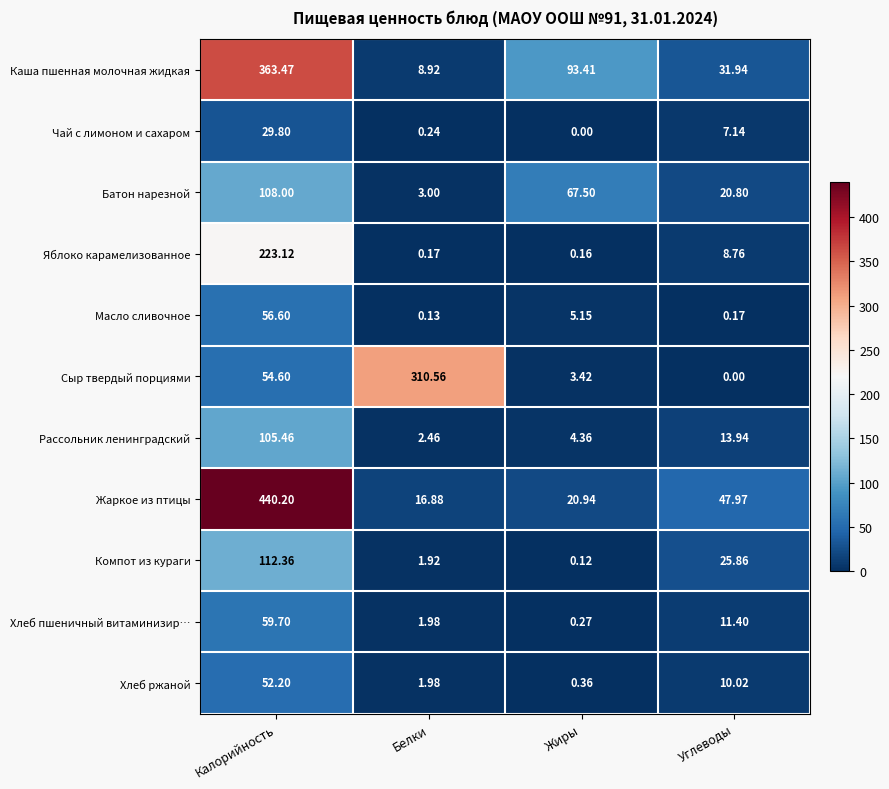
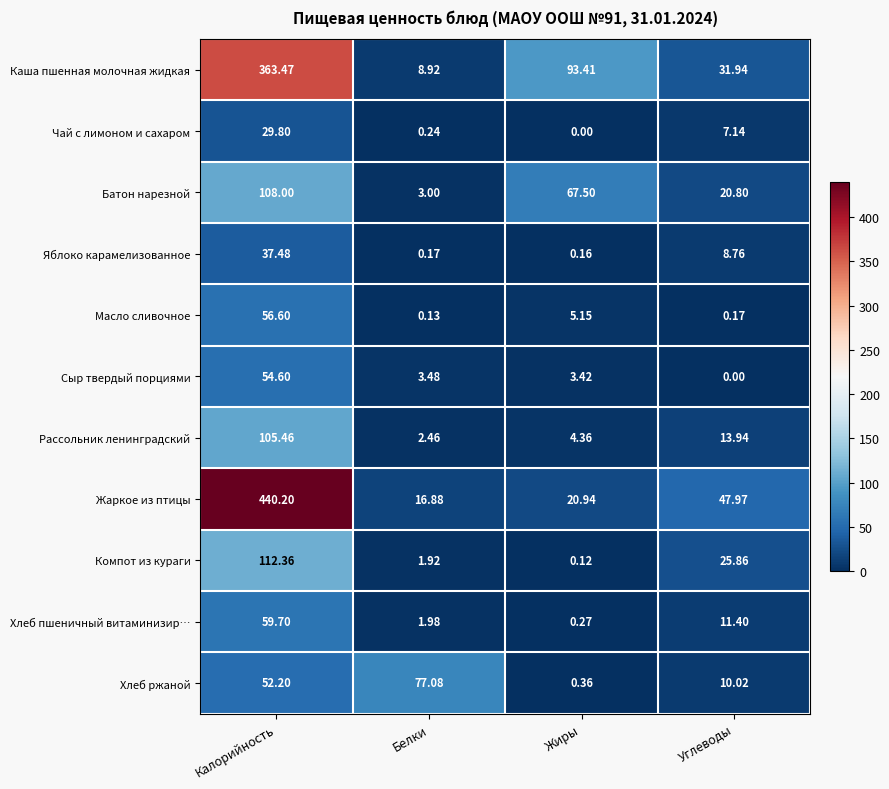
Яблоко карамелизованное, Калорийность: 223.12 -> 37.48
Сыр твердый порциями, Белки: 310.56 -> 3.48
Хлеб ржаной, Белки: 1.98 -> 77.08
